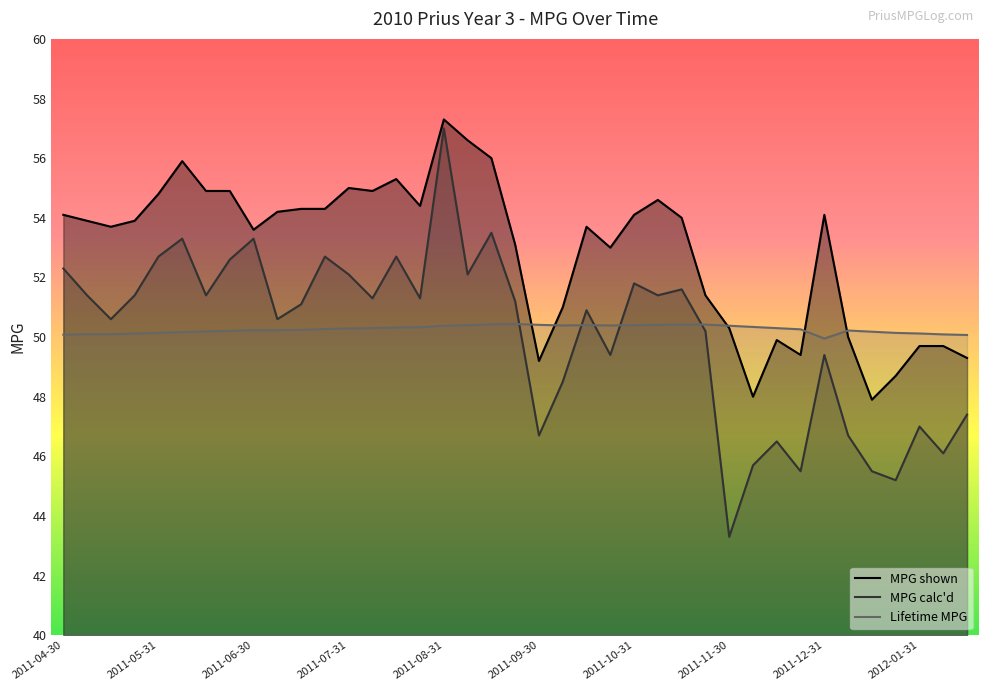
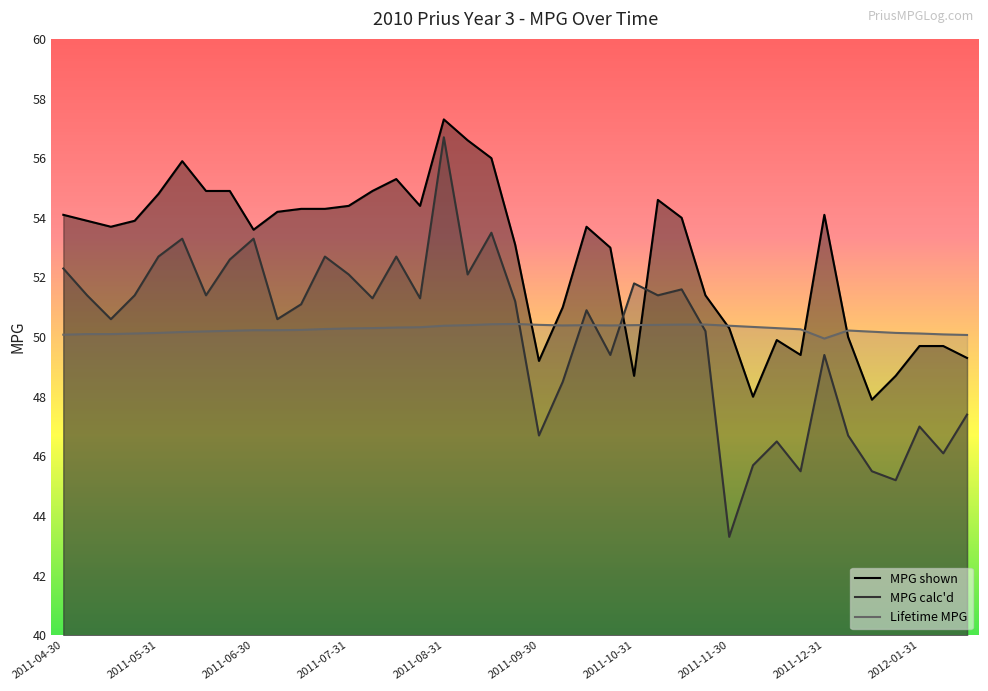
MPG shown, 2011-07-31: 55.0 -> 54.4
MPG calc'd, 2011-08-31: 57.0 -> 56.7
MPG shown, 2011-10-31: 54.1 -> 48.7
